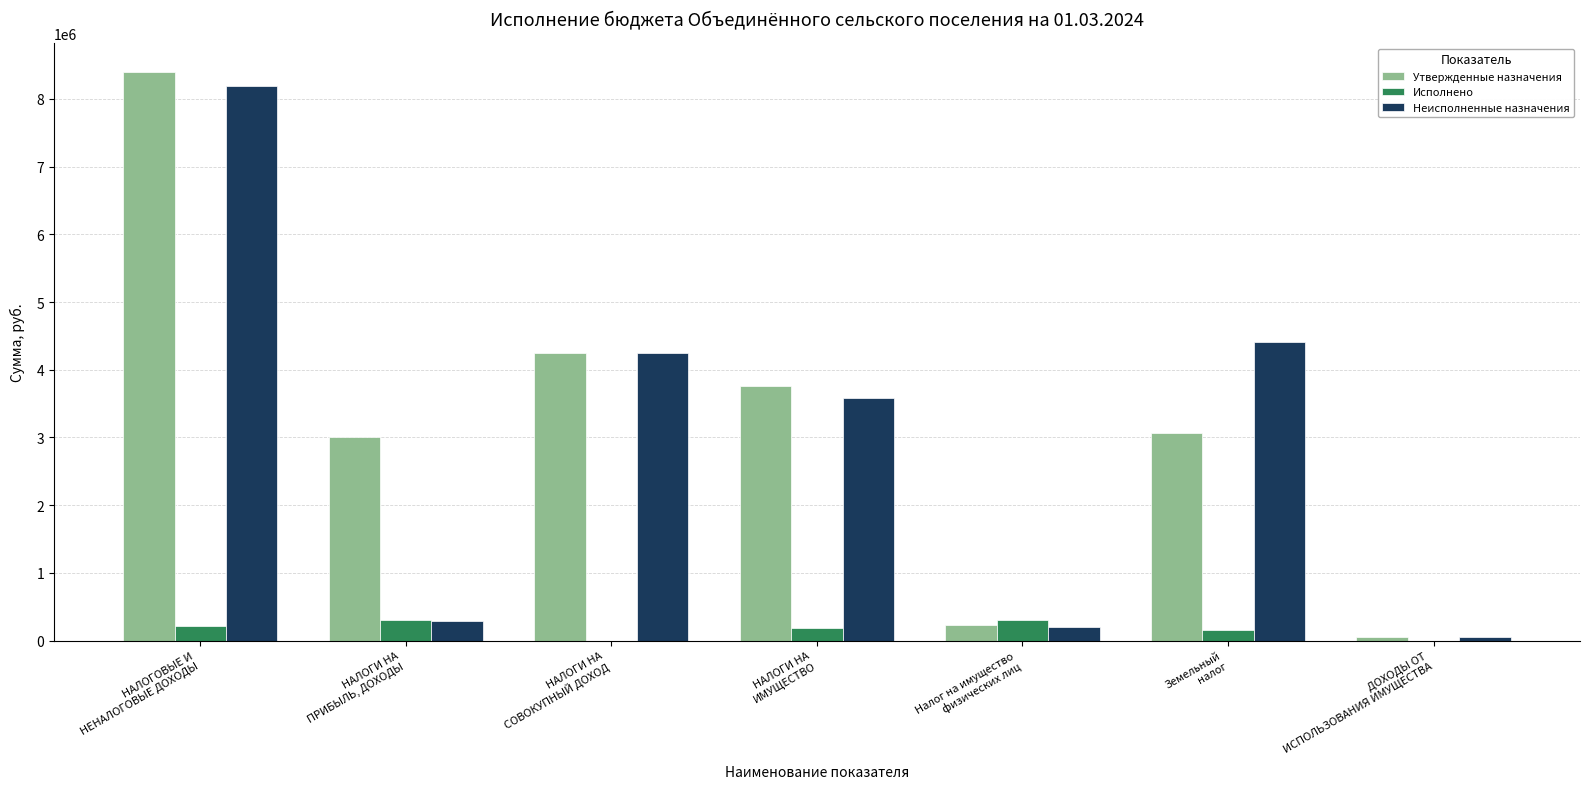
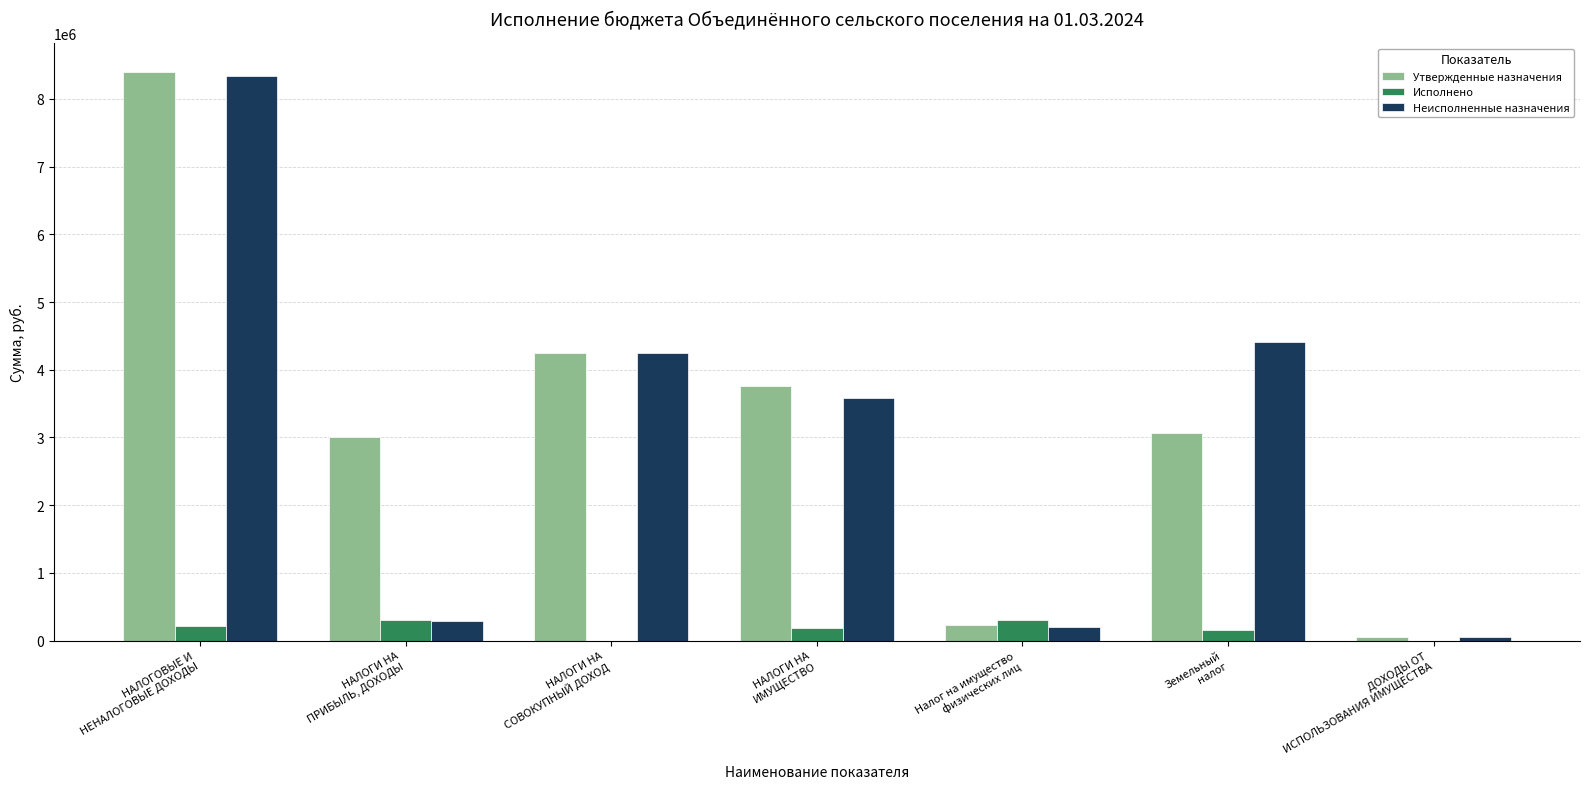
Неисполненные назначения, НАЛОГОВЫЕ И НЕНАЛОГОВЫЕ ДОХОДЫ: 8200000 -> 8300000
